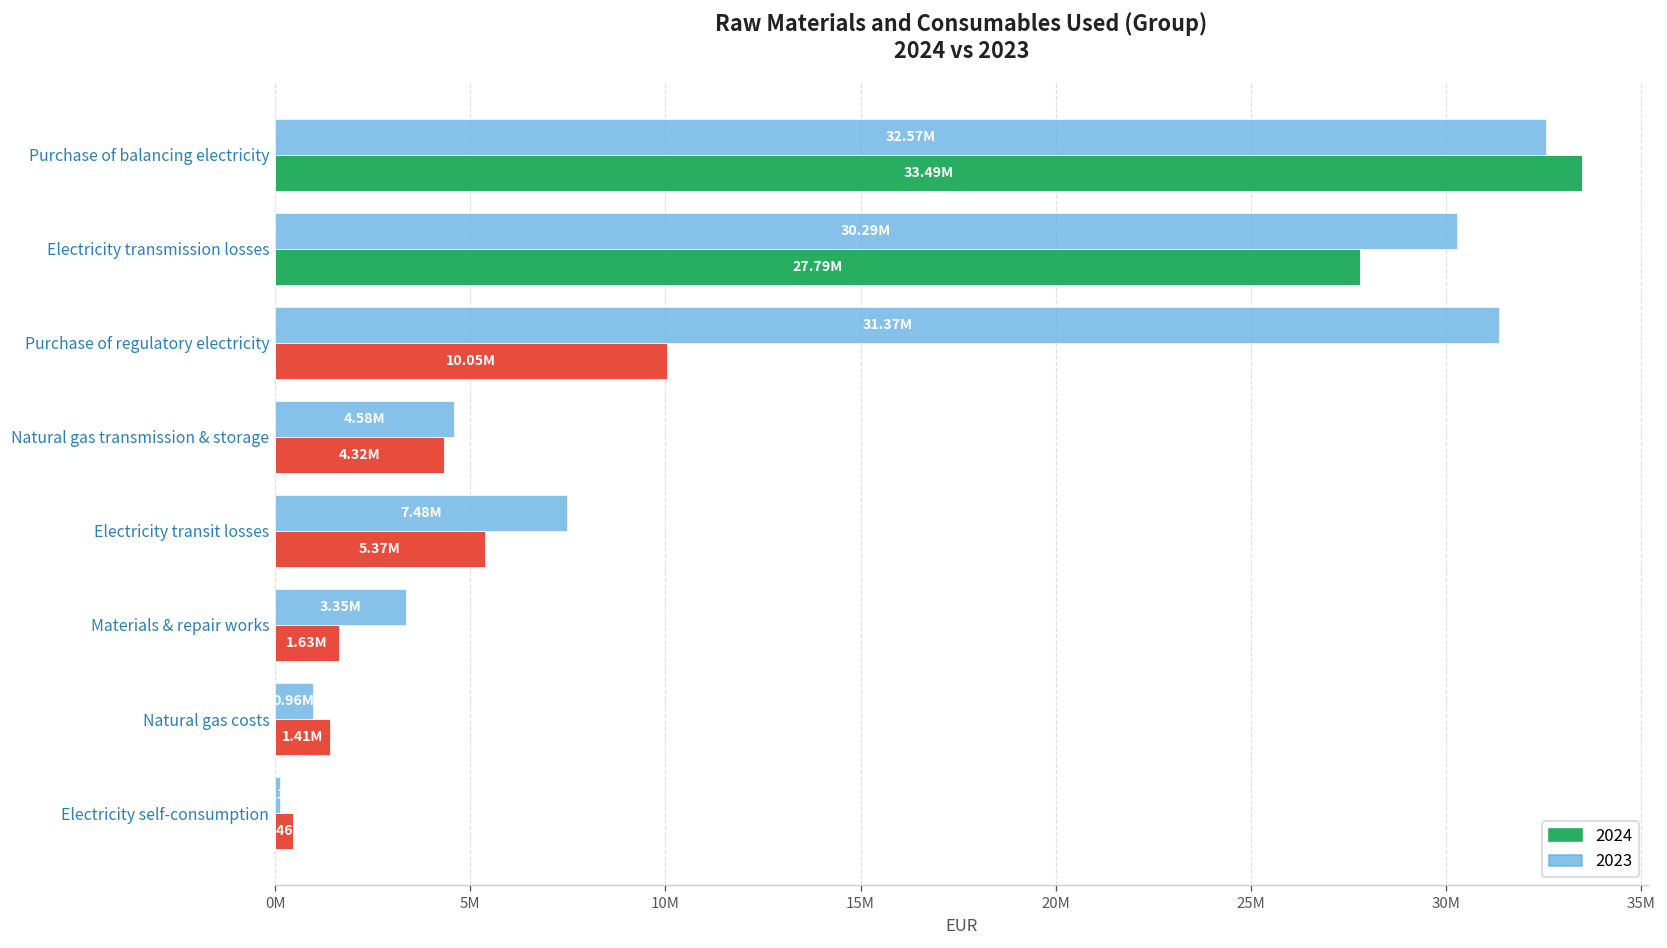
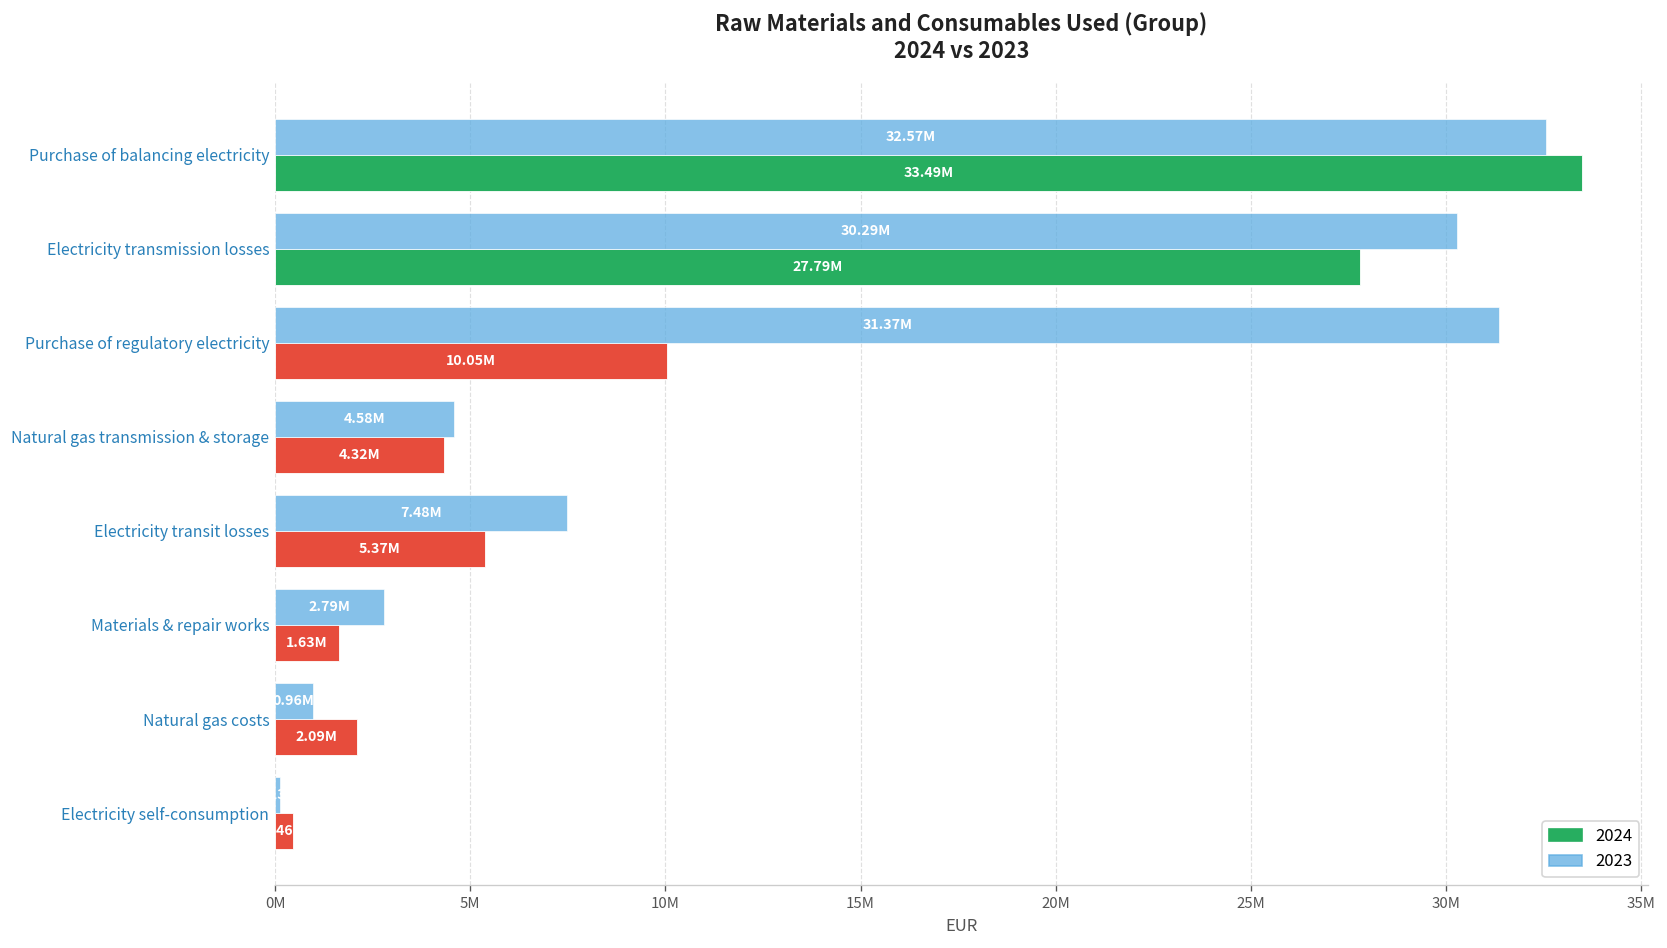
2023, Materials & repair works: 3.35M -> 2.79M
2024, Natural gas costs: 1.41M -> 2.09M
